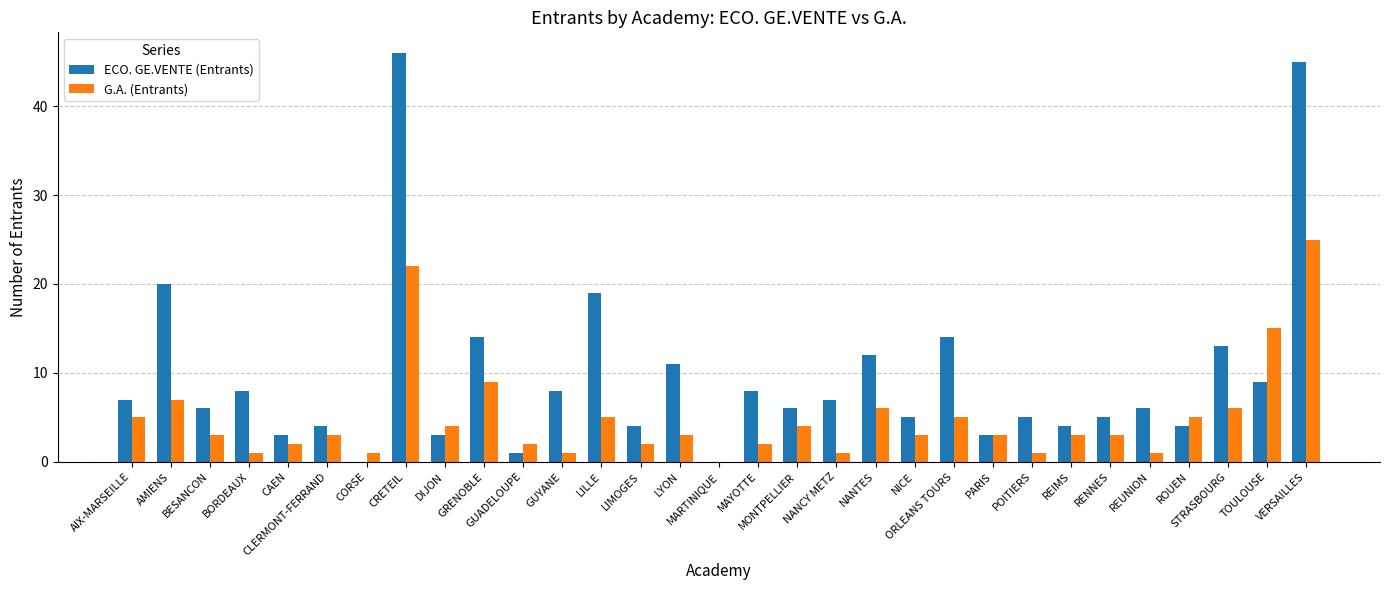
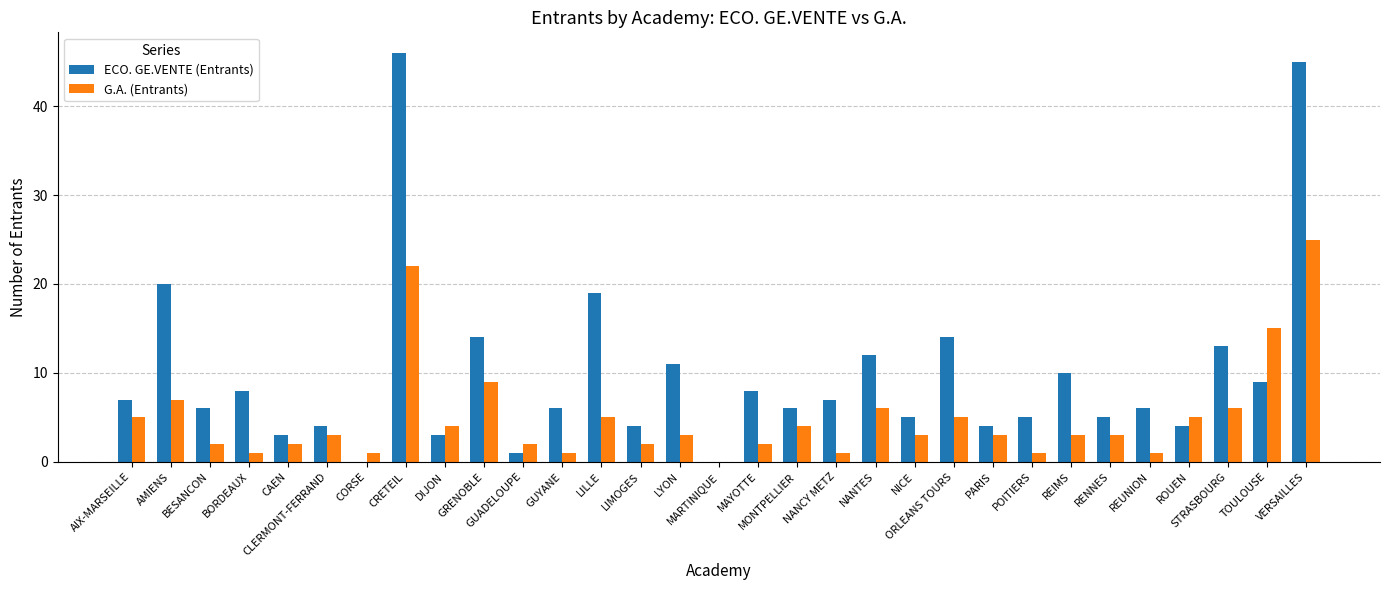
G.A. (Entrants), BESANCON: 3 -> 2
ECO. GE.VENTE (Entrants), GUYANE: 8 -> 6
ECO. GE.VENTE (Entrants), PARIS: 3 -> 4
ECO. GE.VENTE (Entrants), REIMS: 4 -> 10
